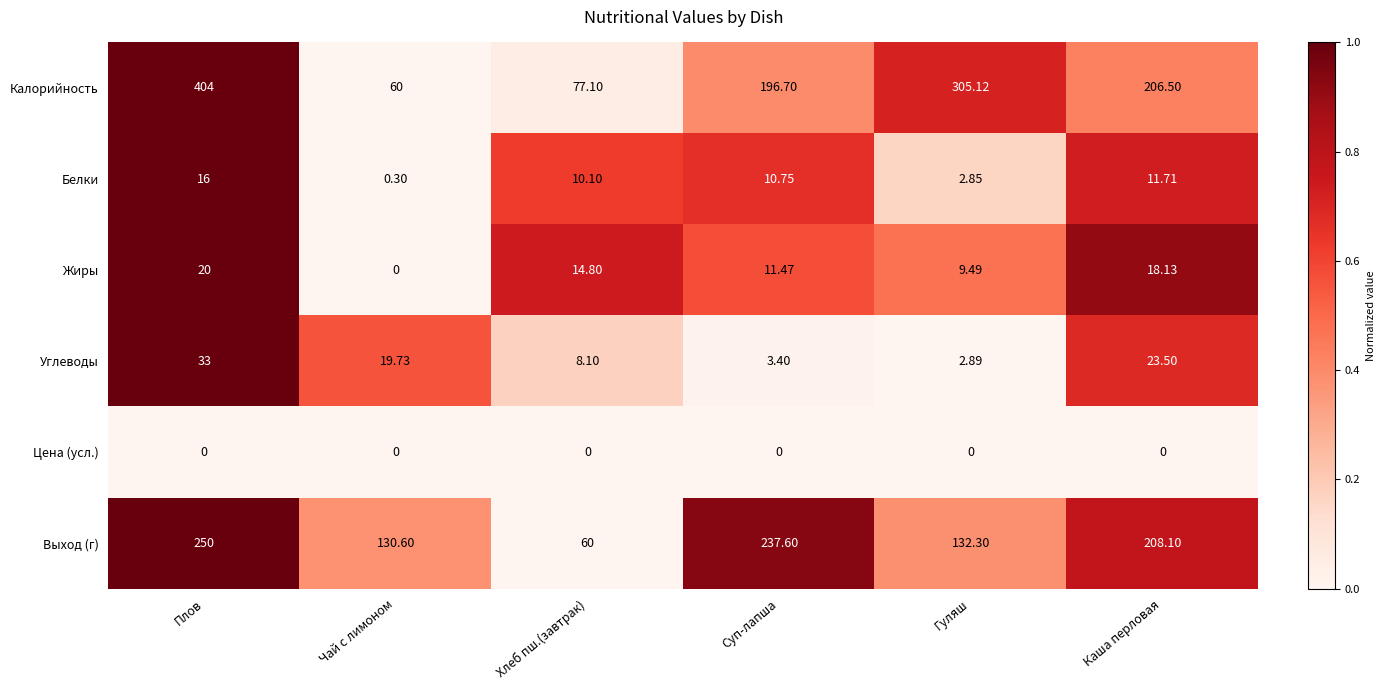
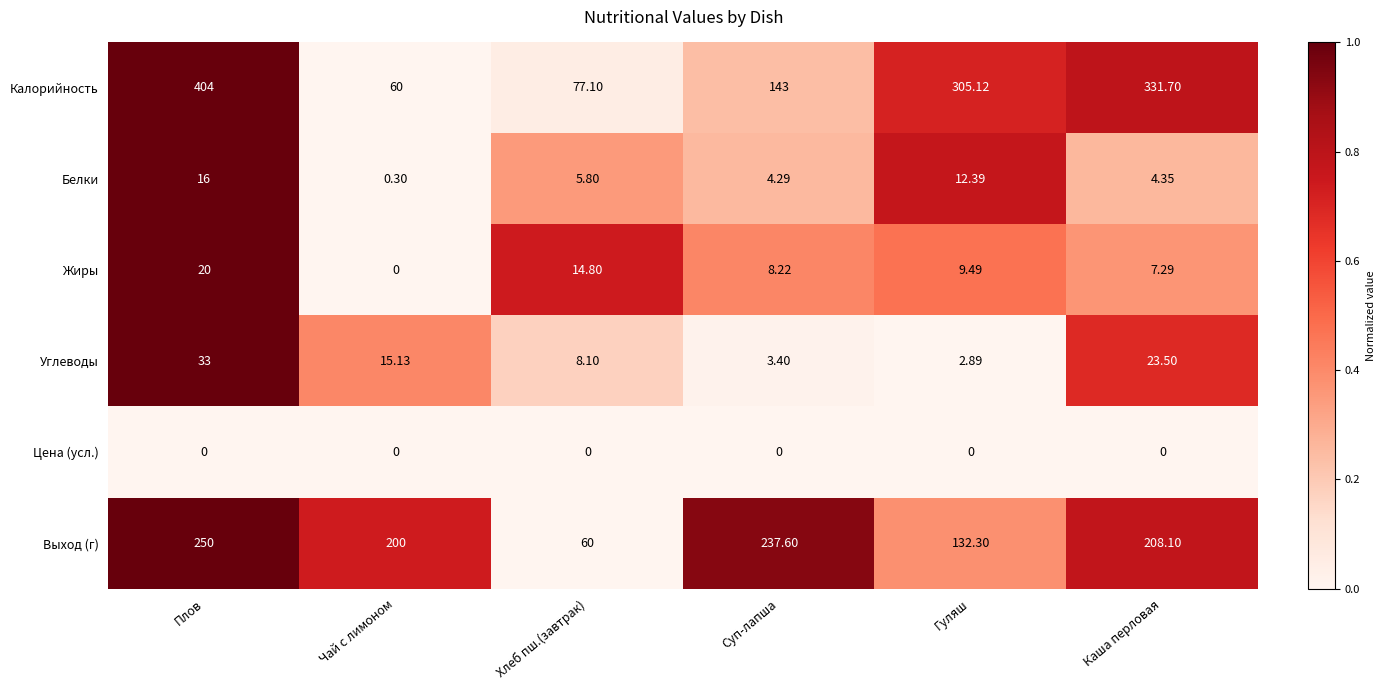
Калорийность, Суп-лапша: 196.70 -> 143
Калорийность, Каша перловая: 206.50 -> 331.70
Белки, Хлеб пш.(завтрак): 10.10 -> 5.80
Белки, Суп-лапша: 10.75 -> 4.29
Белки, Гуляш: 2.85 -> 12.39
Белки, Каша перловая: 11.71 -> 4.35
Жиры, Суп-лапша: 11.47 -> 8.22
Жиры, Каша перловая: 18.13 -> 7.29
Углеводы, Чай с лимоном: 19.73 -> 15.13
Выход (г), Чай с лимоном: 130.60 -> 200
